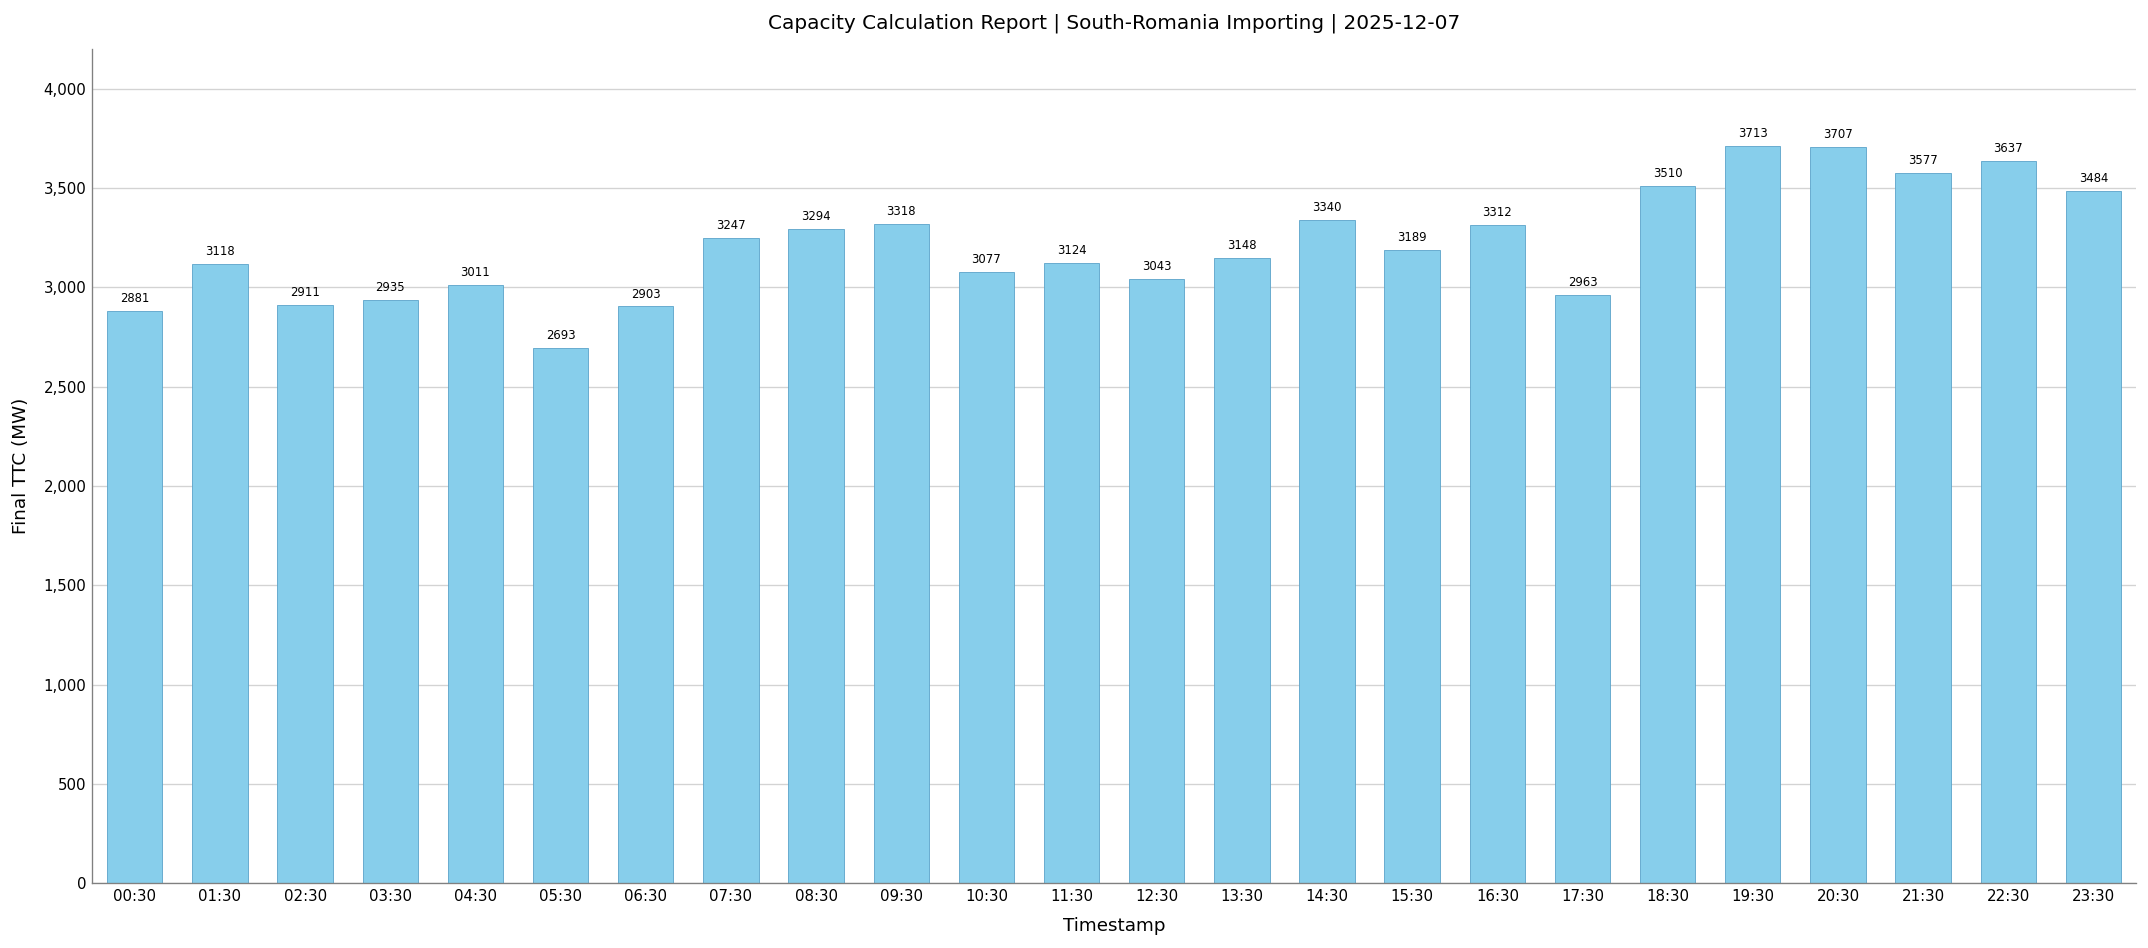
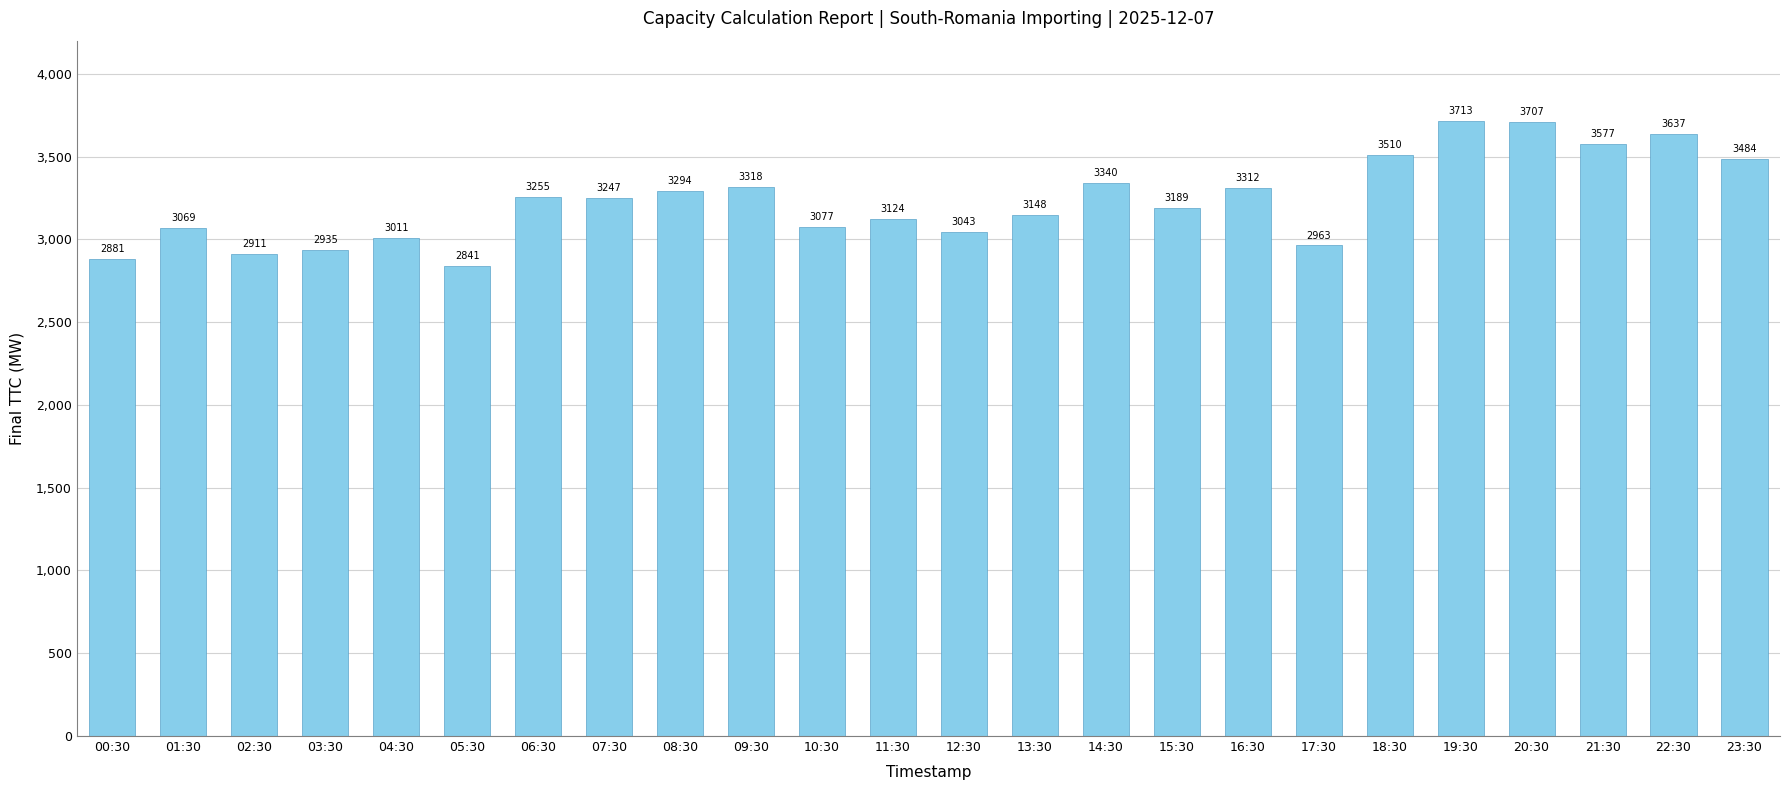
01:30: 3118 -> 3069
05:30: 2693 -> 2841
06:30: 2903 -> 3255
